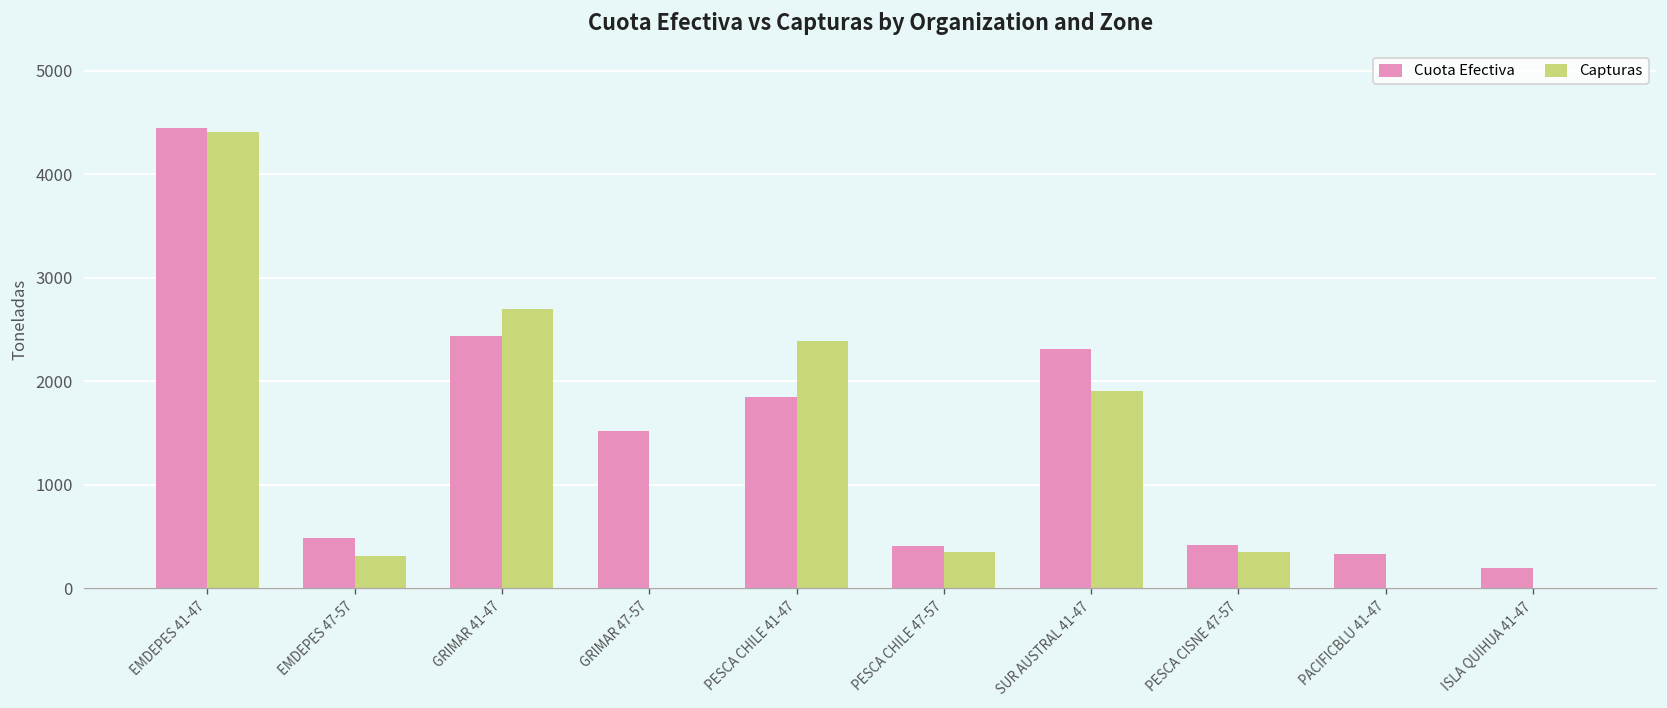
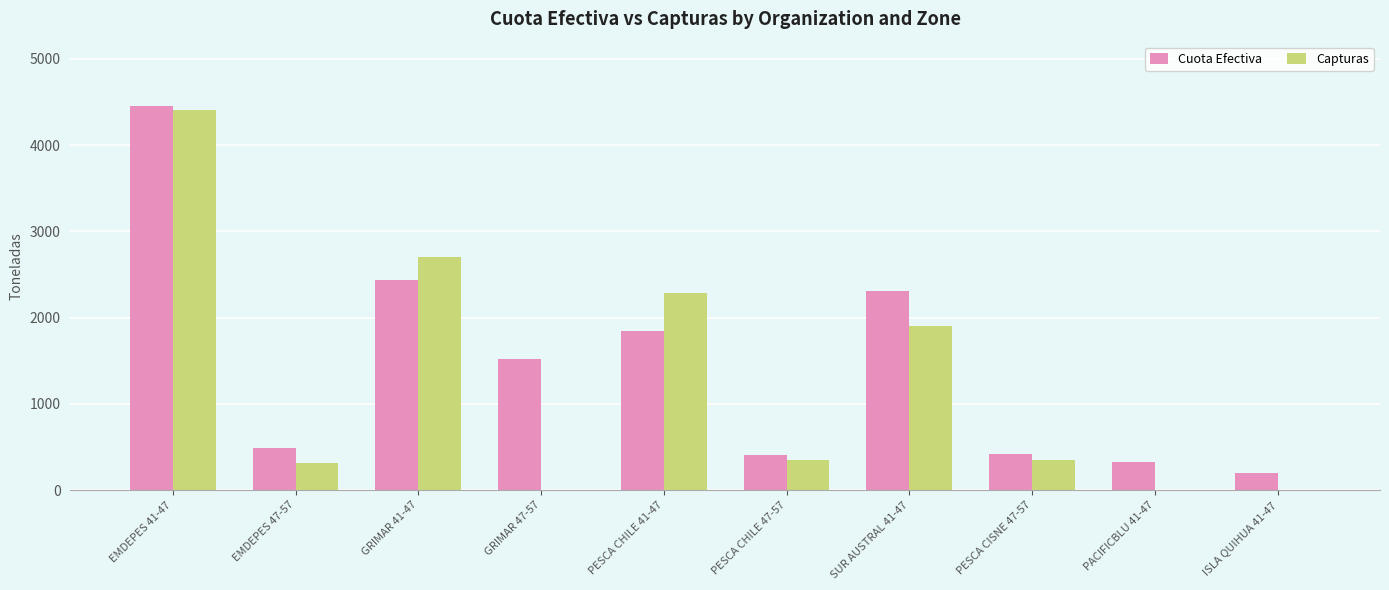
Capturas, PESCA CHILE 41-47: 2400 -> 2300
